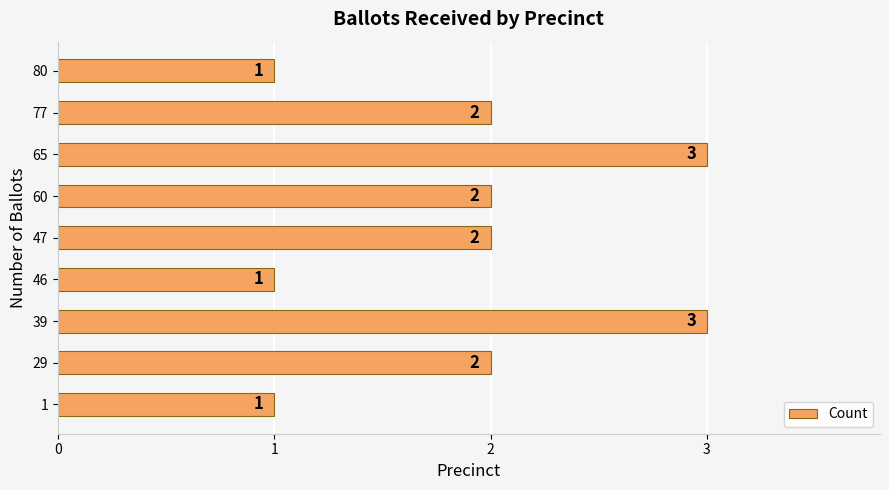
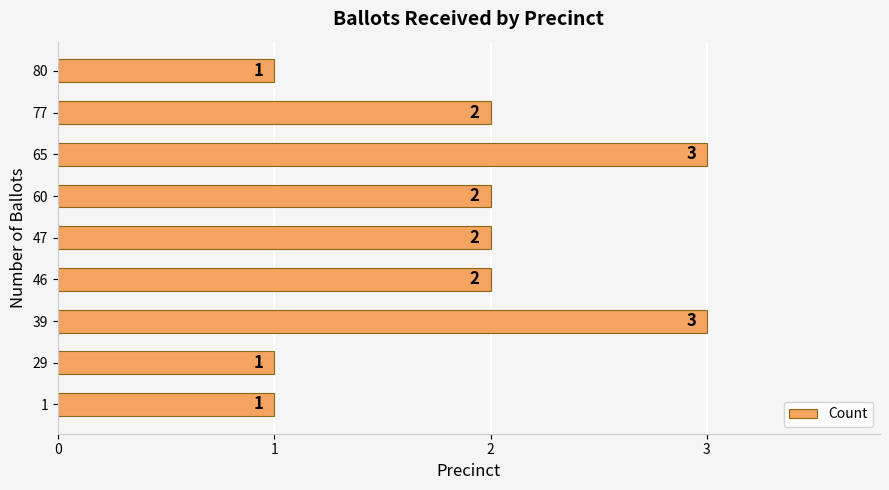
46: 1 -> 2
29: 2 -> 1
